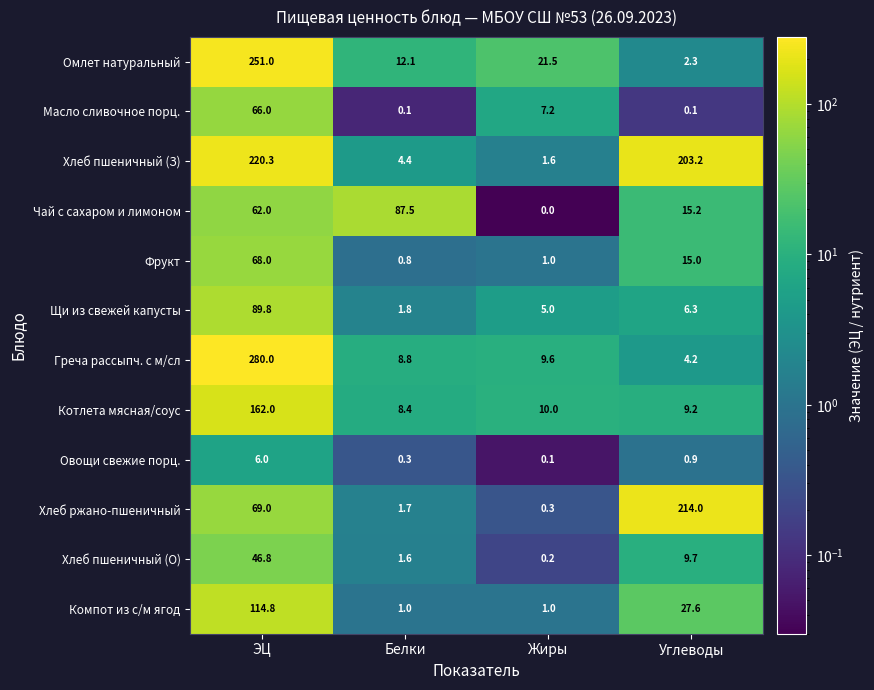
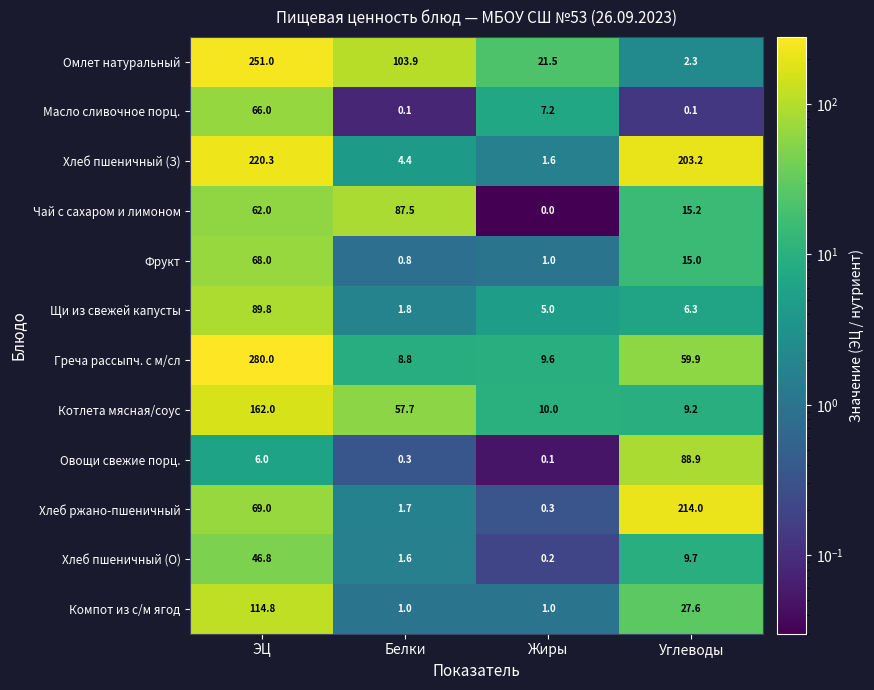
Омлет натуральный, Белки: 12.1 -> 103.9
Греча рассыпч. с м/сл, Углеводы: 4.2 -> 59.9
Котлета мясная/соус, Белки: 8.4 -> 57.7
Овощи свежие порц., Углеводы: 0.9 -> 88.9
